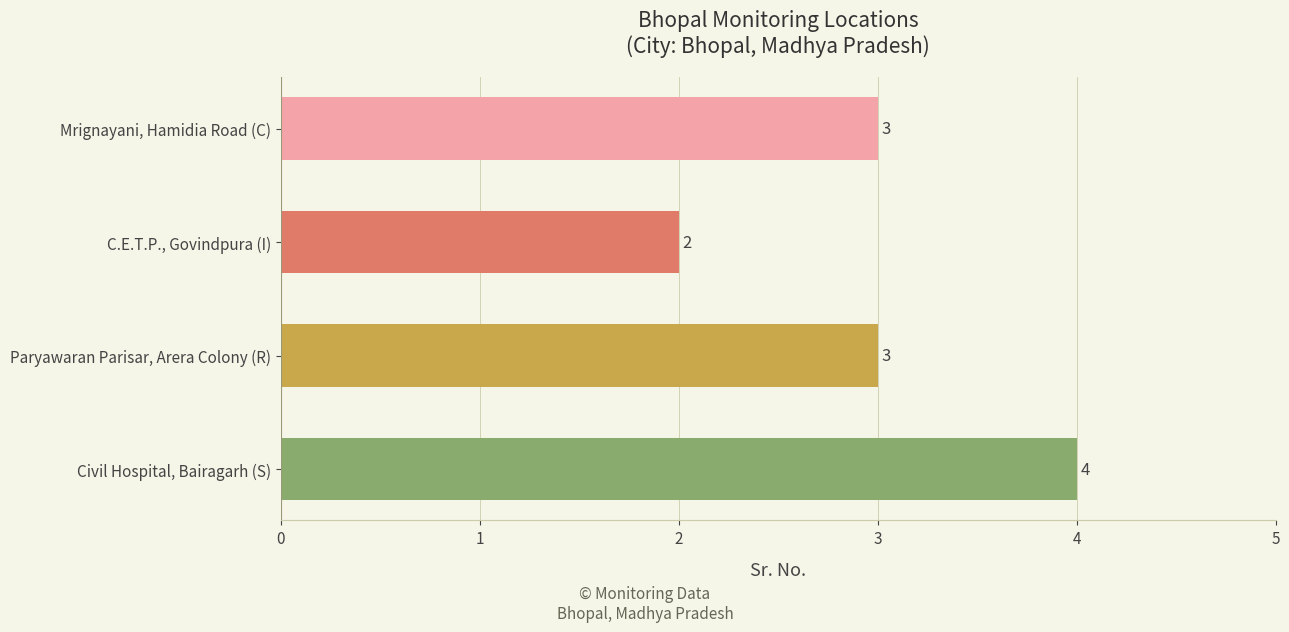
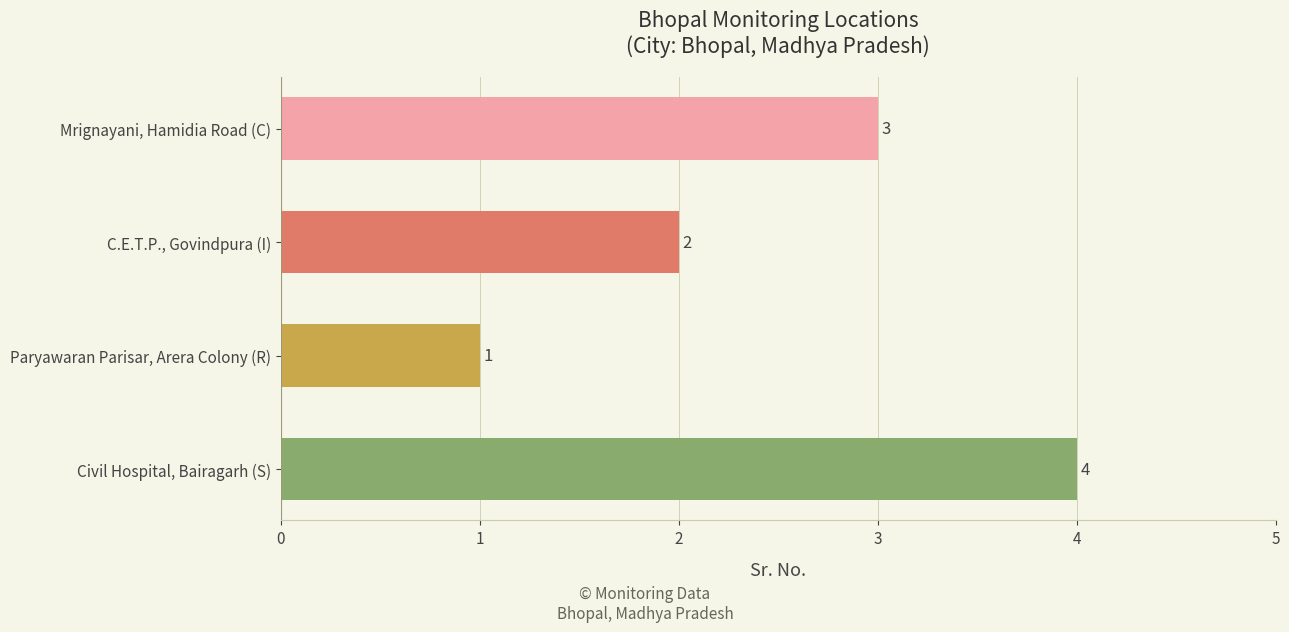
Paryawaran Parisar, Arera Colony (R): 3 -> 1
